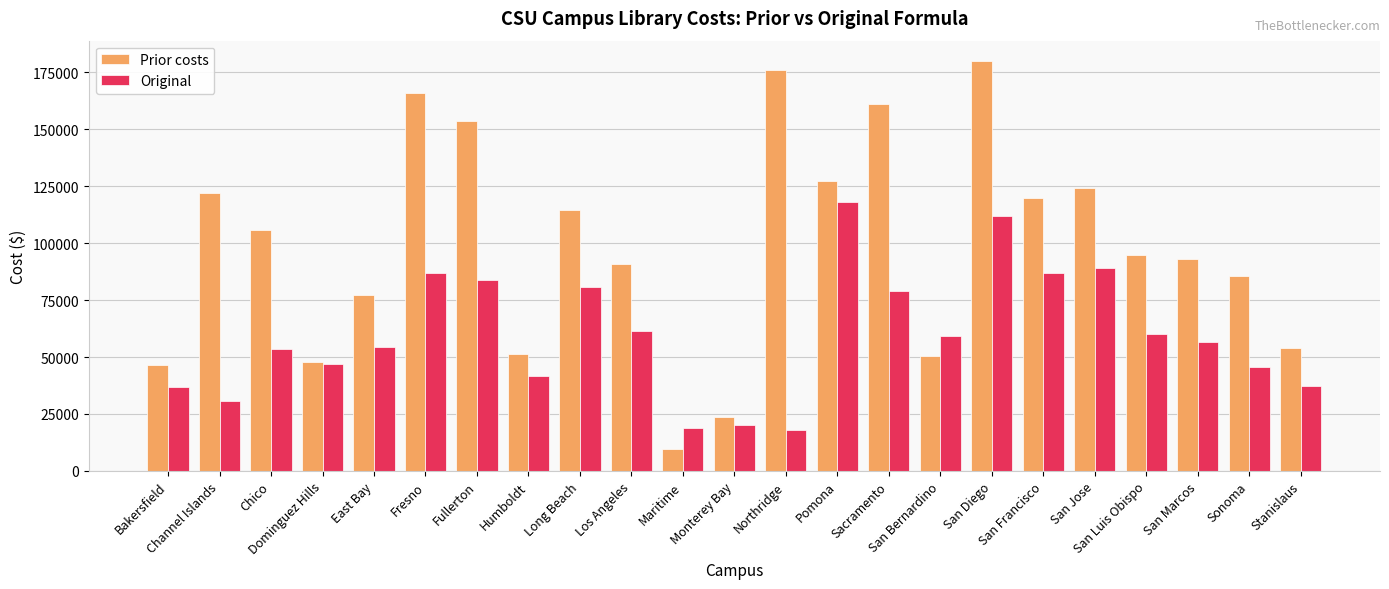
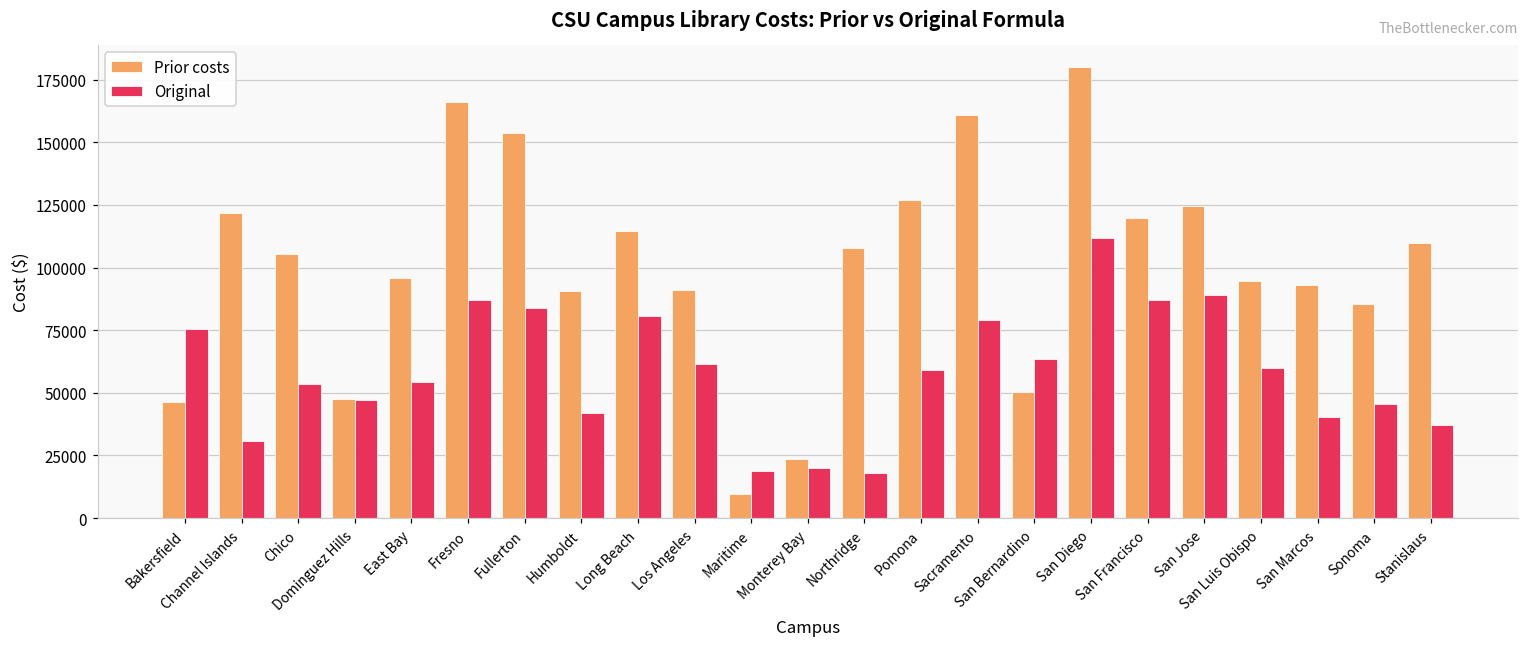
Original, Bakersfield: 37000 -> 75000
Prior costs, East Bay: 77000 -> 96000
Prior costs, Humboldt: 51000 -> 91000
Prior costs, Northridge: 176000 -> 108000
Original, Pomona: 118000 -> 59000
Original, San Bernardino: 59000 -> 64000
Original, San Marcos: 56000 -> 40000
Prior costs, Stanislaus: 54000 -> 110000
